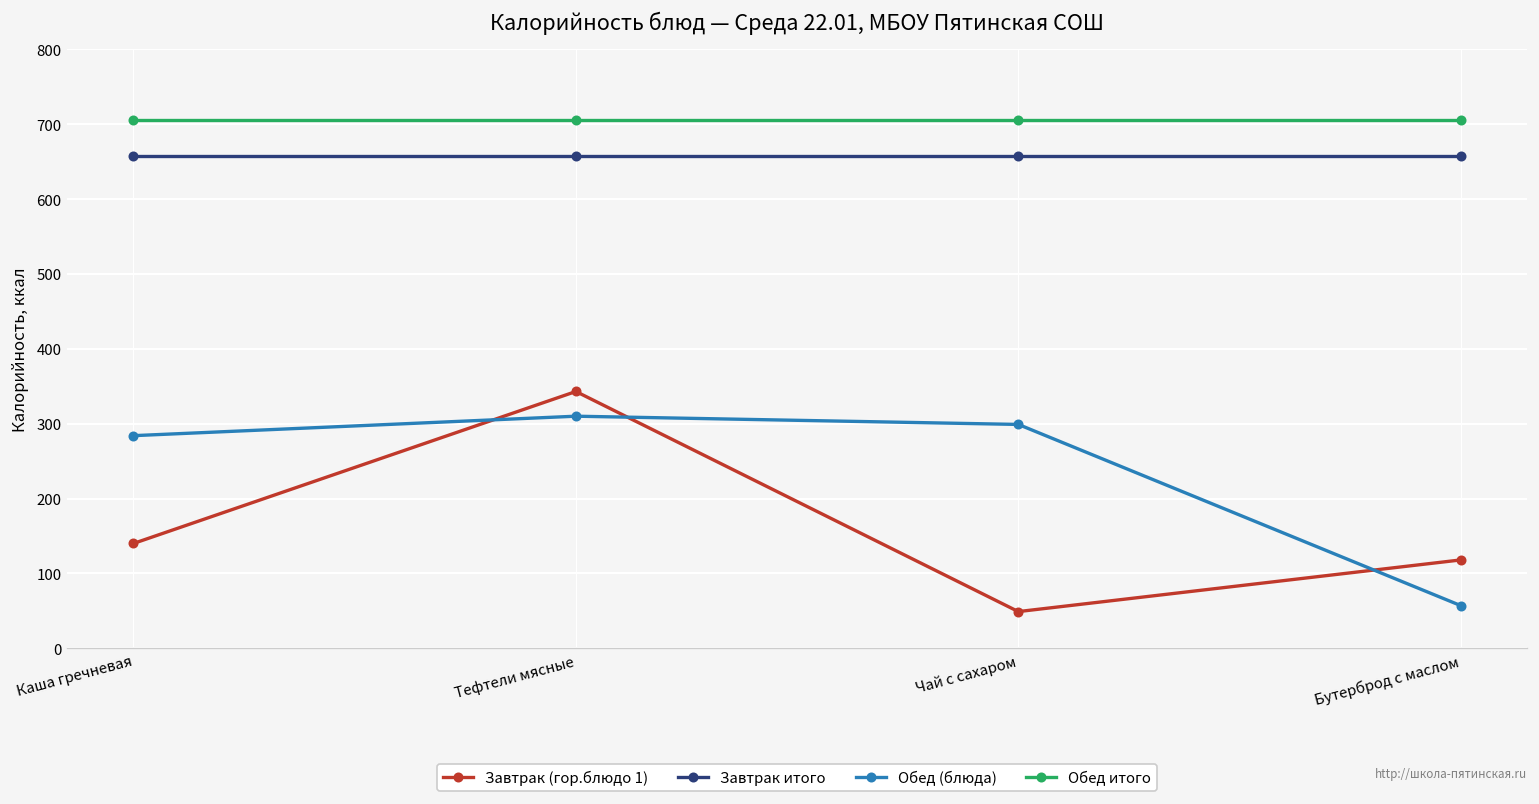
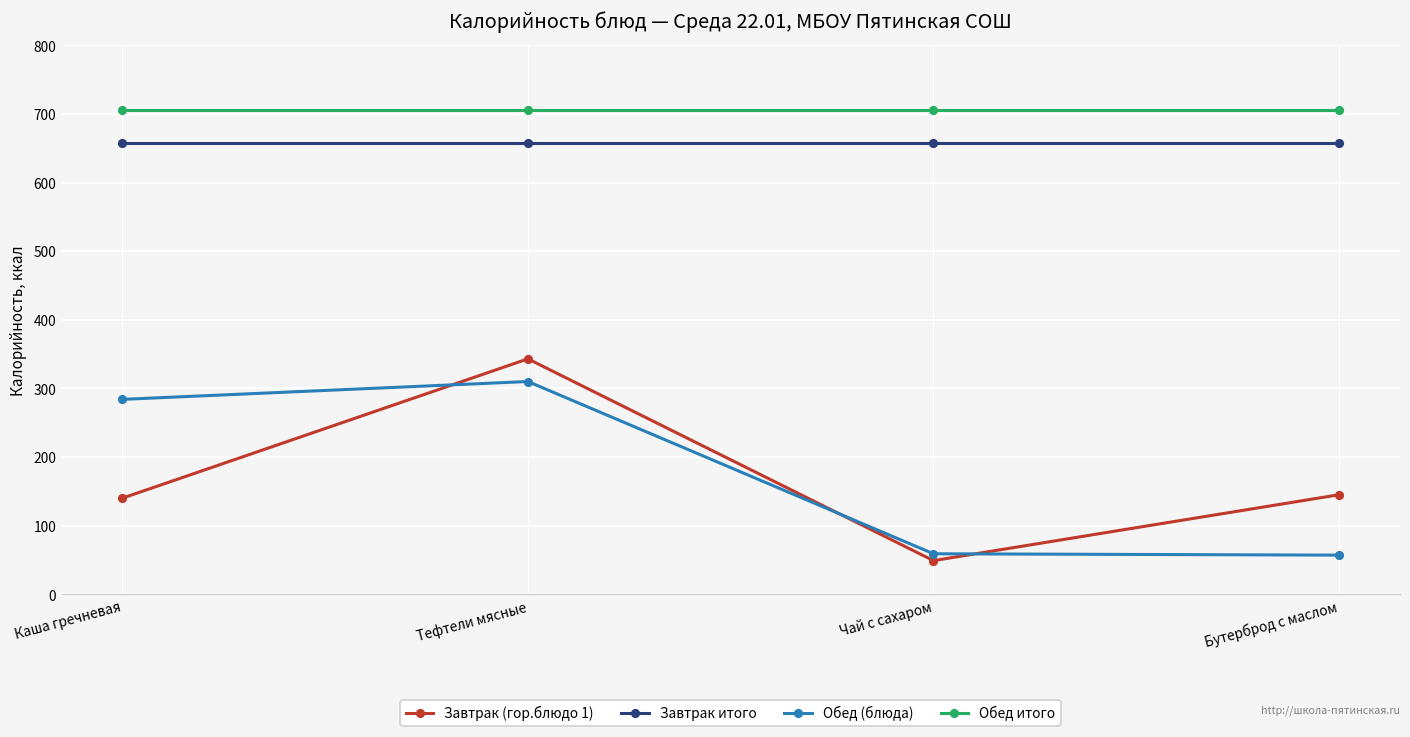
Обед (блюда), Чай с сахаром: 300 -> 60
Завтрак (гор.блюдо 1), Бутерброд с маслом: 120 -> 150
